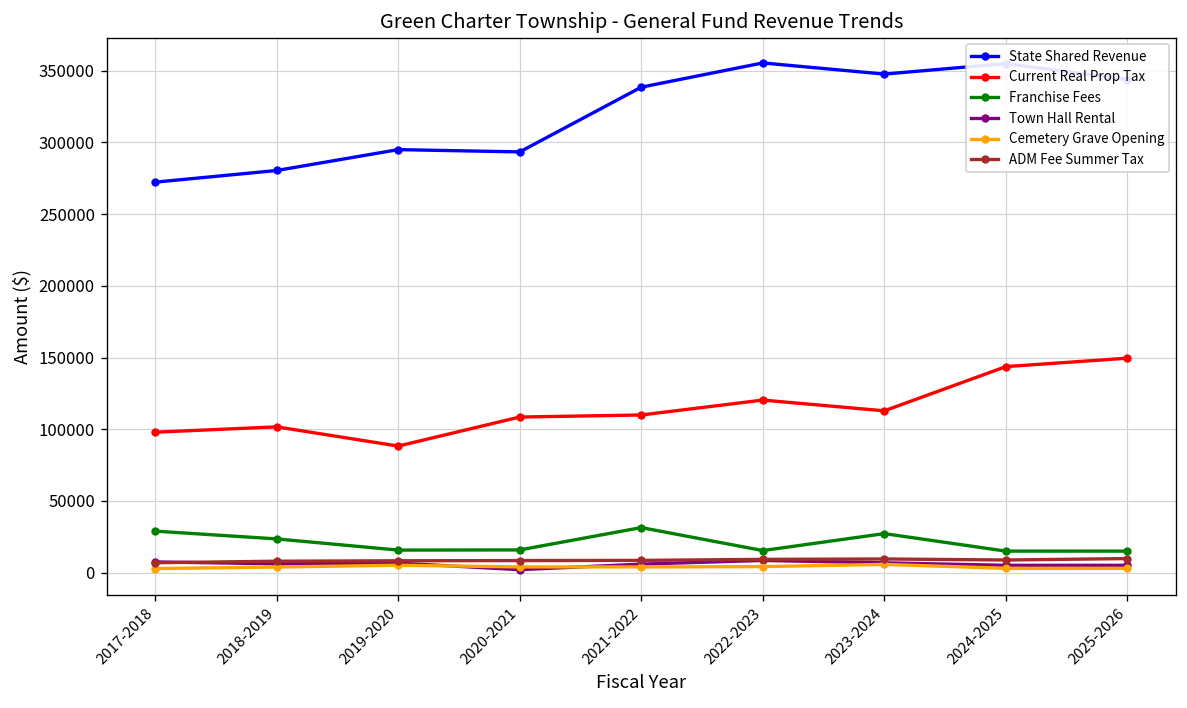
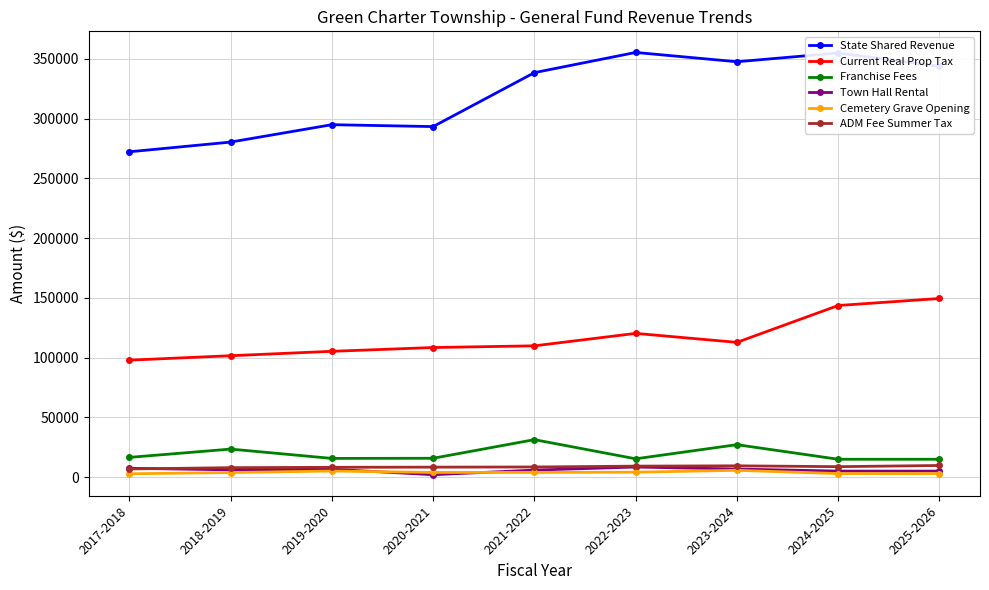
Franchise Fees, 2017-2018: 29000 -> 17000
Current Real Prop Tax, 2019-2020: 88000 -> 105000
